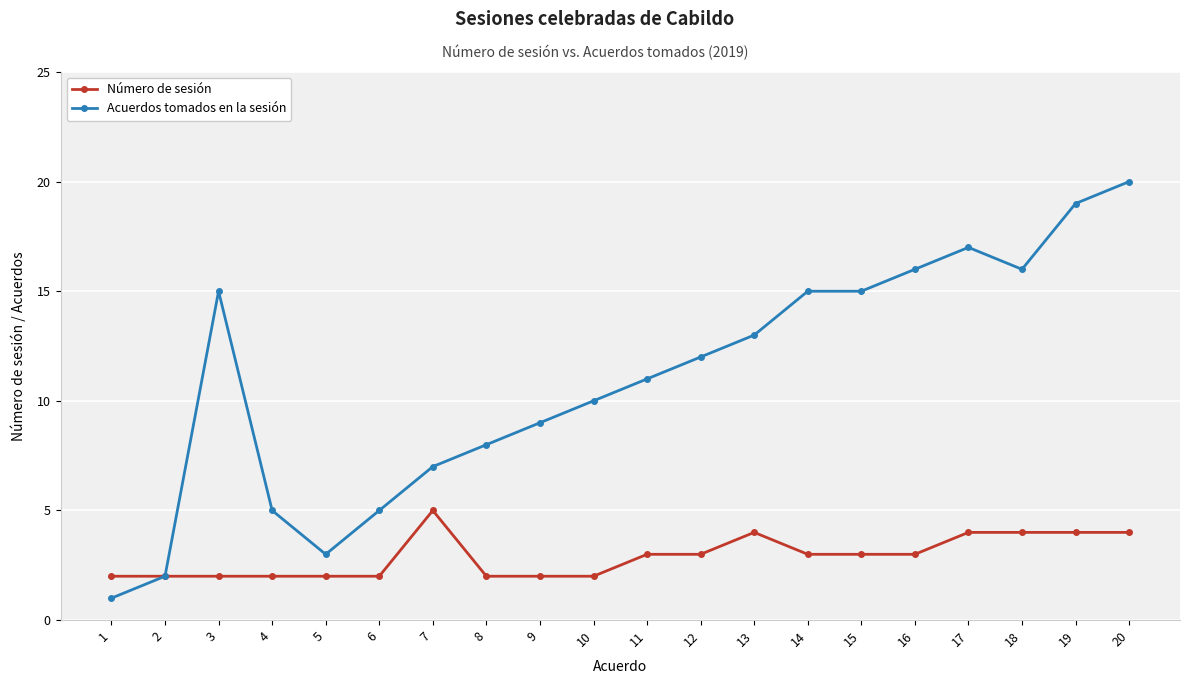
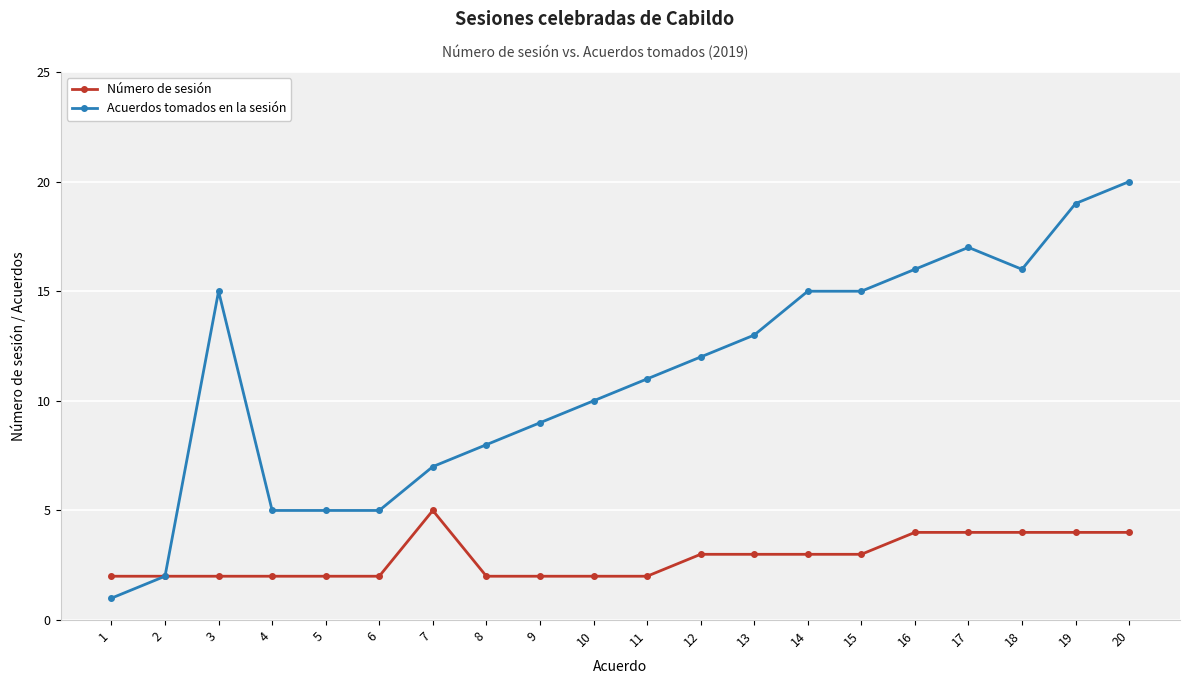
Acuerdos tomados en la sesión, 5: 3 -> 5
Número de sesión, 11: 3 -> 2
Número de sesión, 13: 4 -> 3
Número de sesión, 16: 3 -> 4
